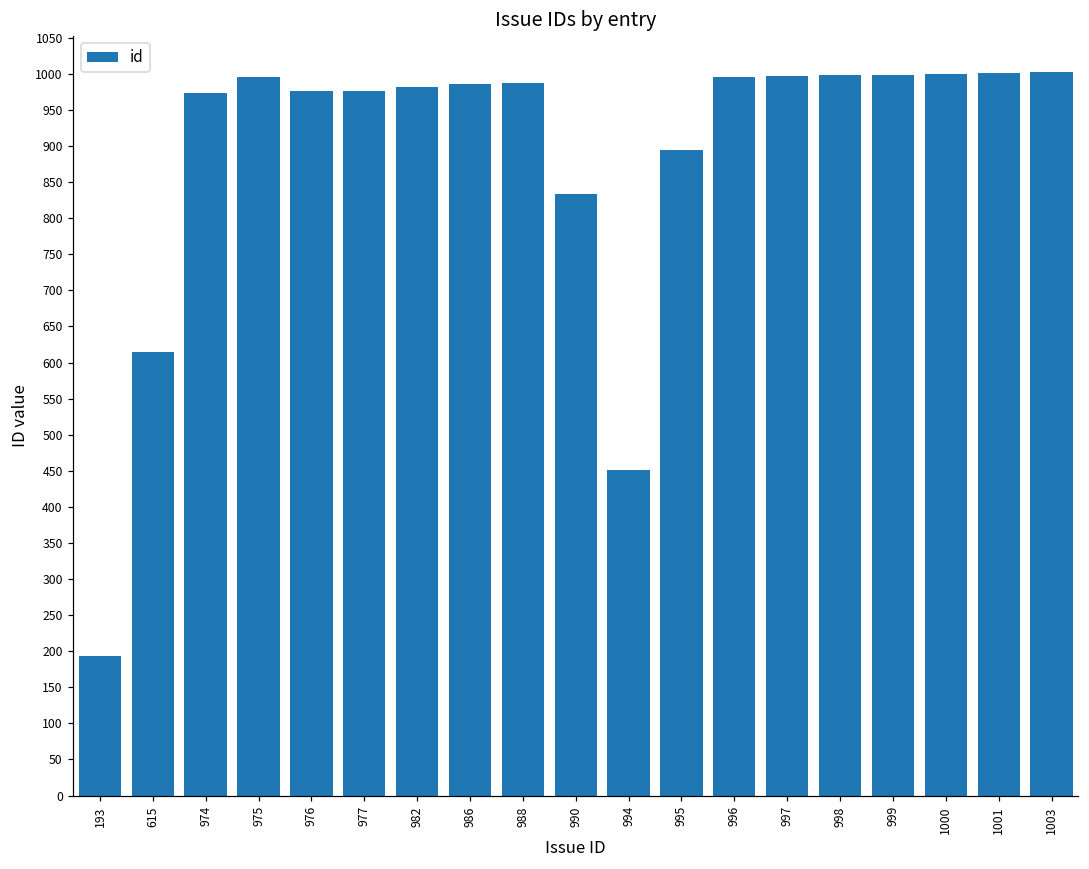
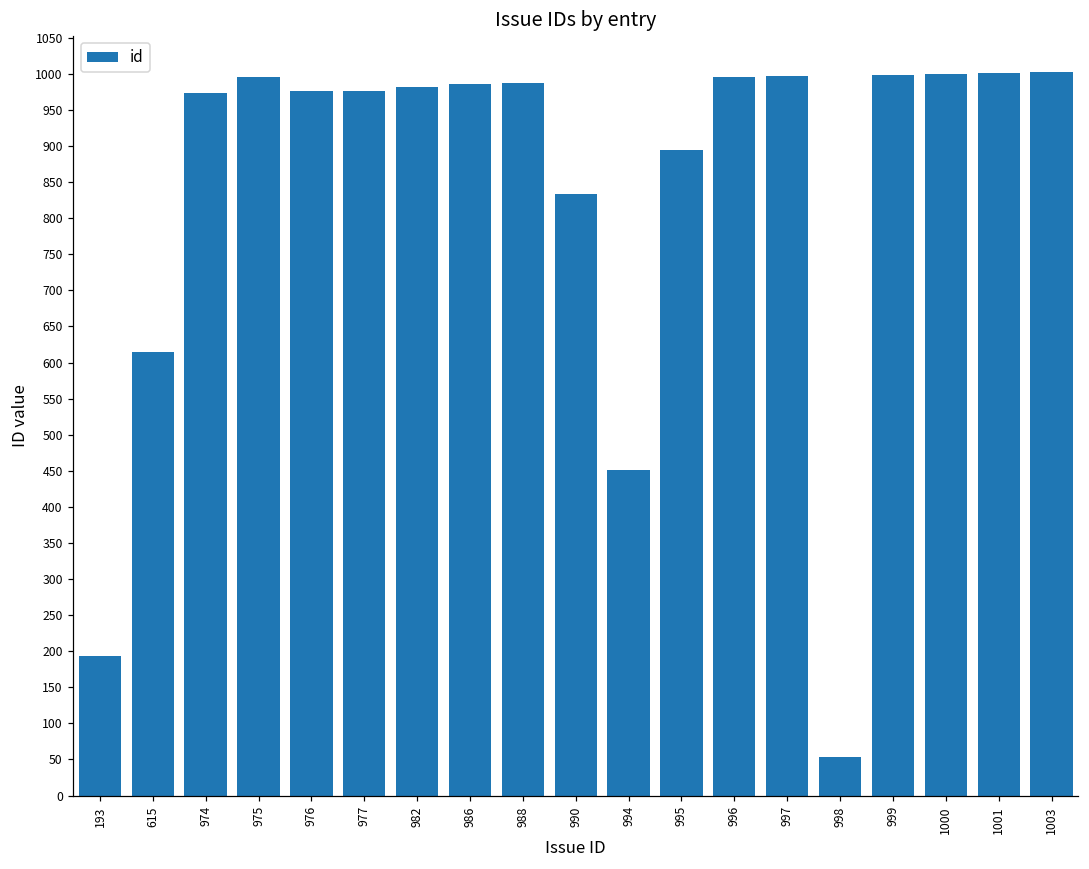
998: 1000 -> 50
